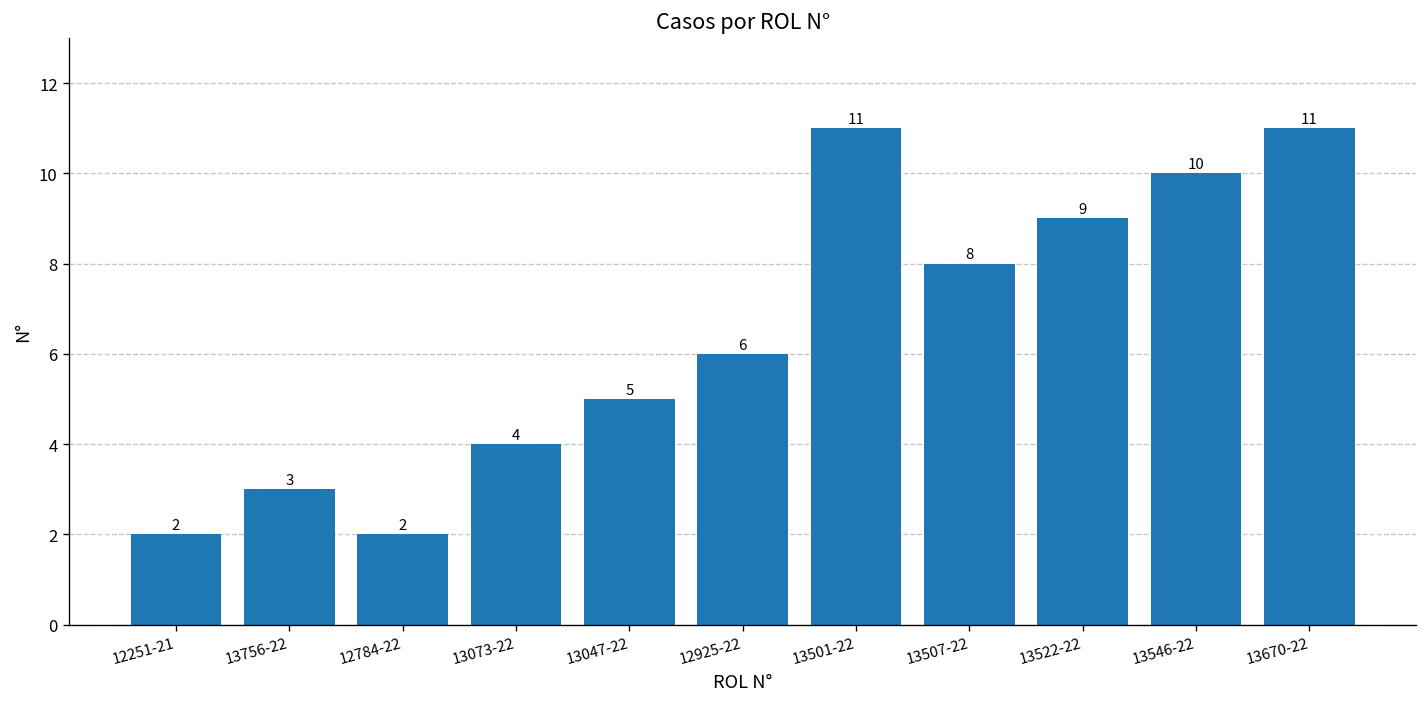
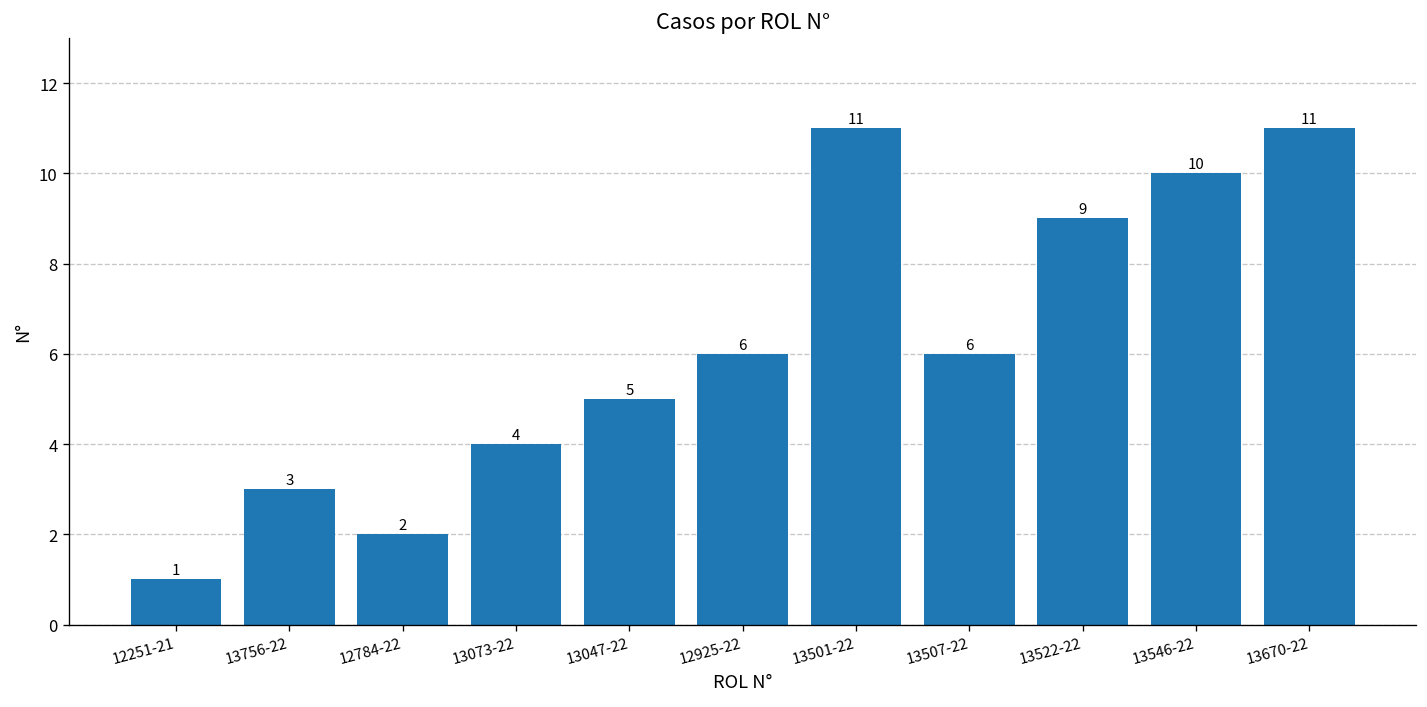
12251-21: 2 -> 1
13507-22: 8 -> 6
